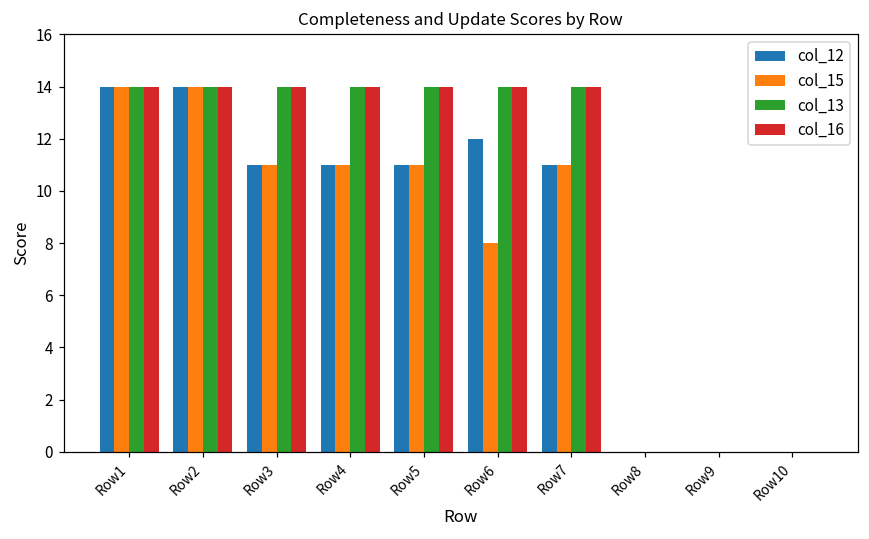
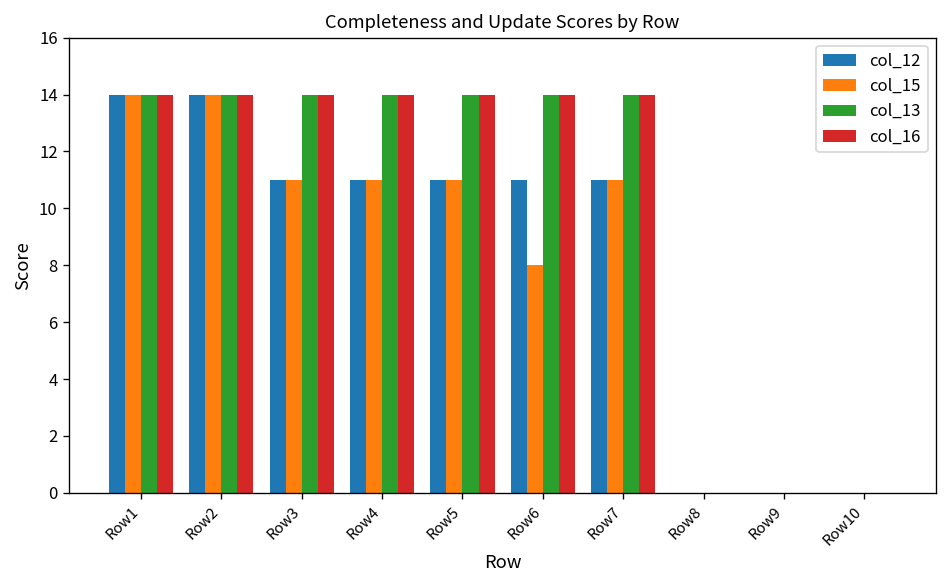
col_12, Row6: 12 -> 11
